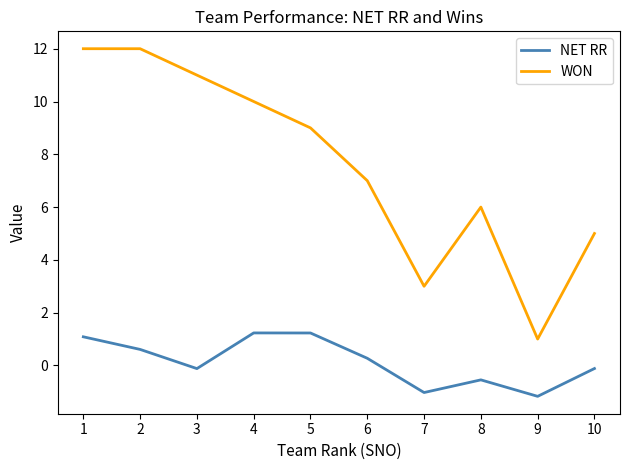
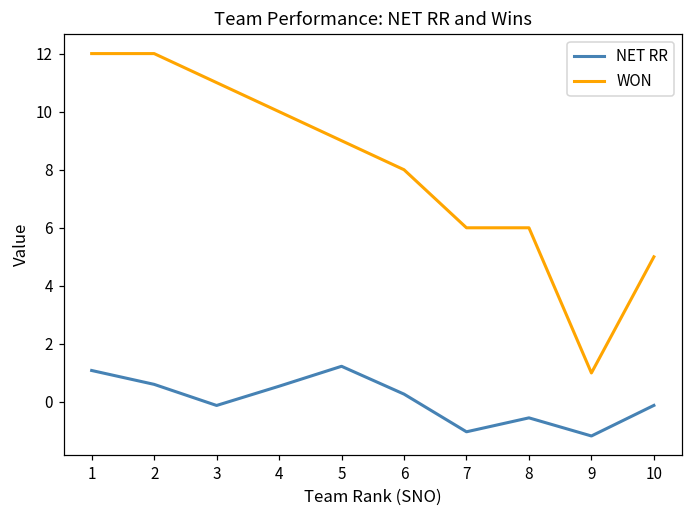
NET RR, 4: 1.2 -> 0.5
WON, 6: 7 -> 8
WON, 7: 3 -> 6
